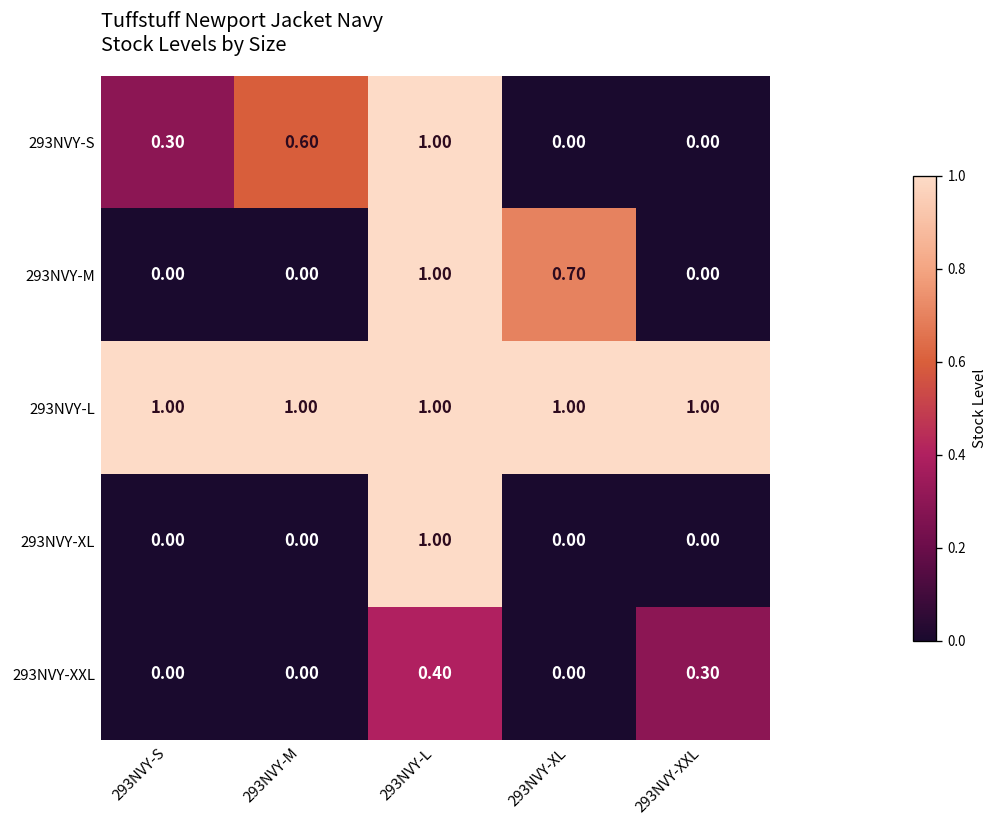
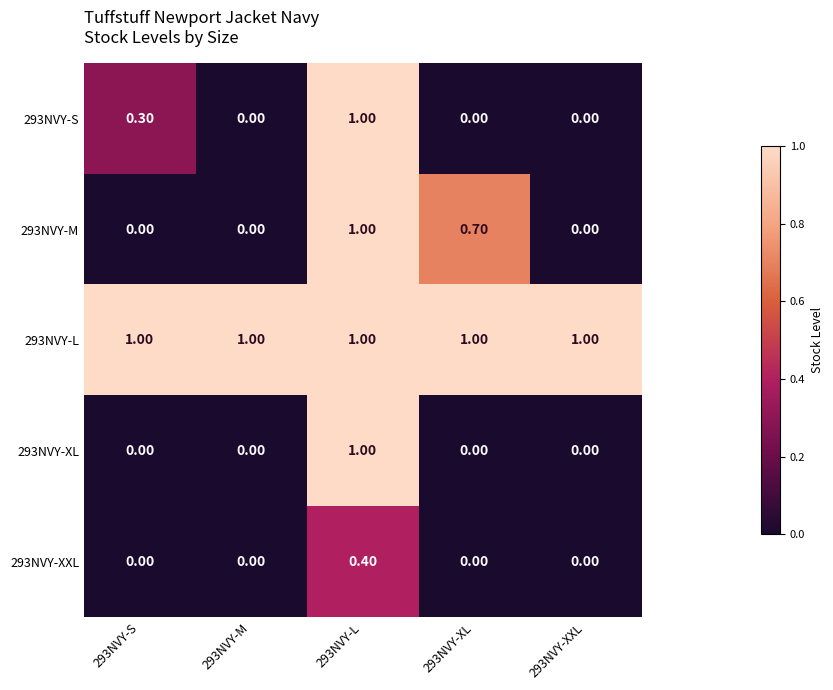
293NVY-S, 293NVY-M: 0.60 -> 0.00
293NVY-XXL, 293NVY-XXL: 0.30 -> 0.00
